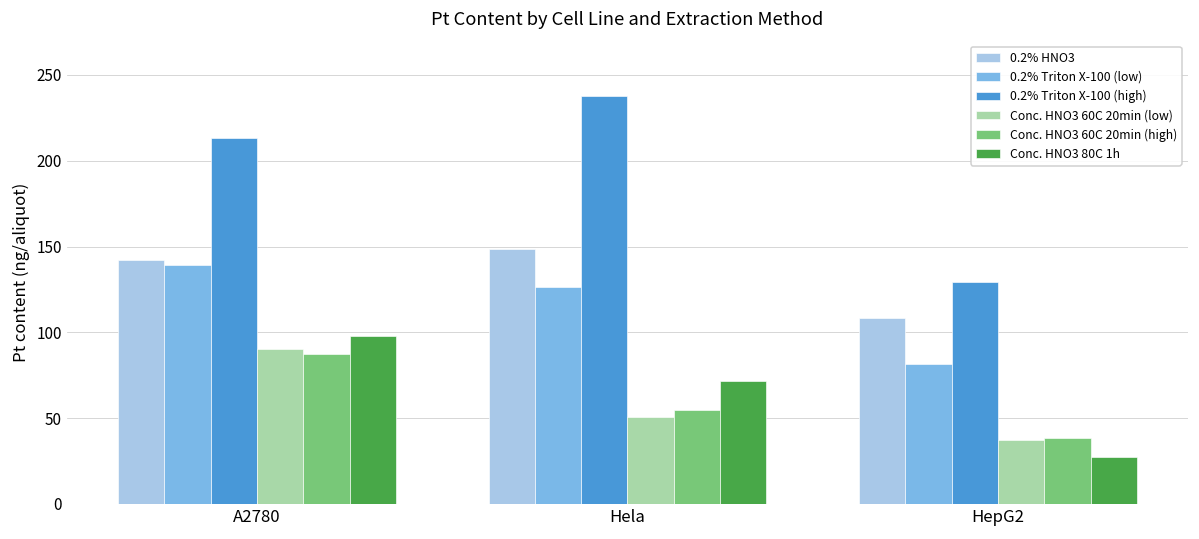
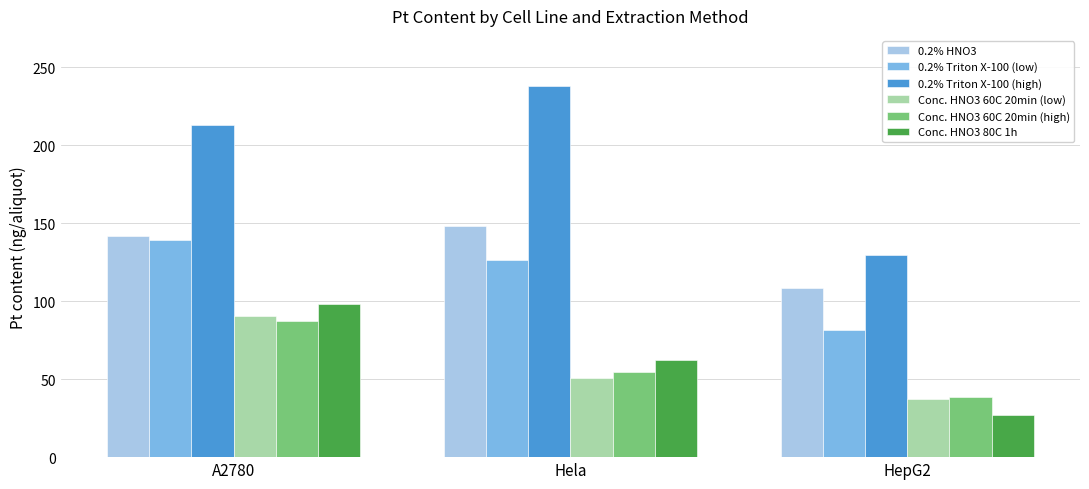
Conc. HNO3 80C 1h, Hela: 72 -> 62
